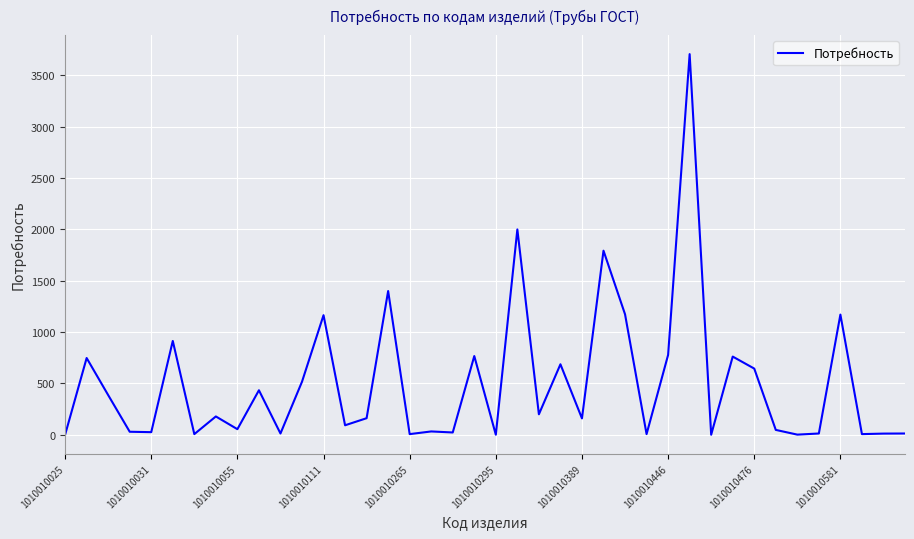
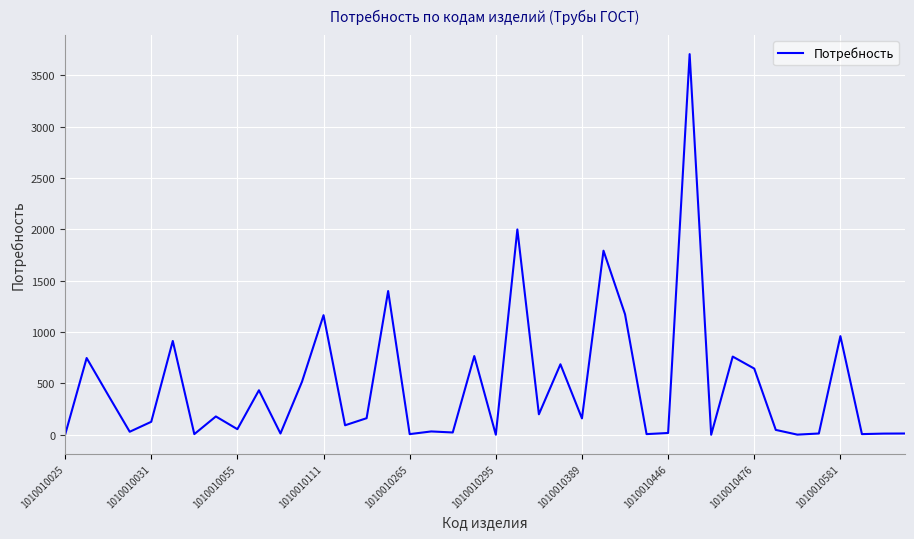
1010010031: 30 -> 130
1010010446: 780 -> 20
1010010581: 1170 -> 960
